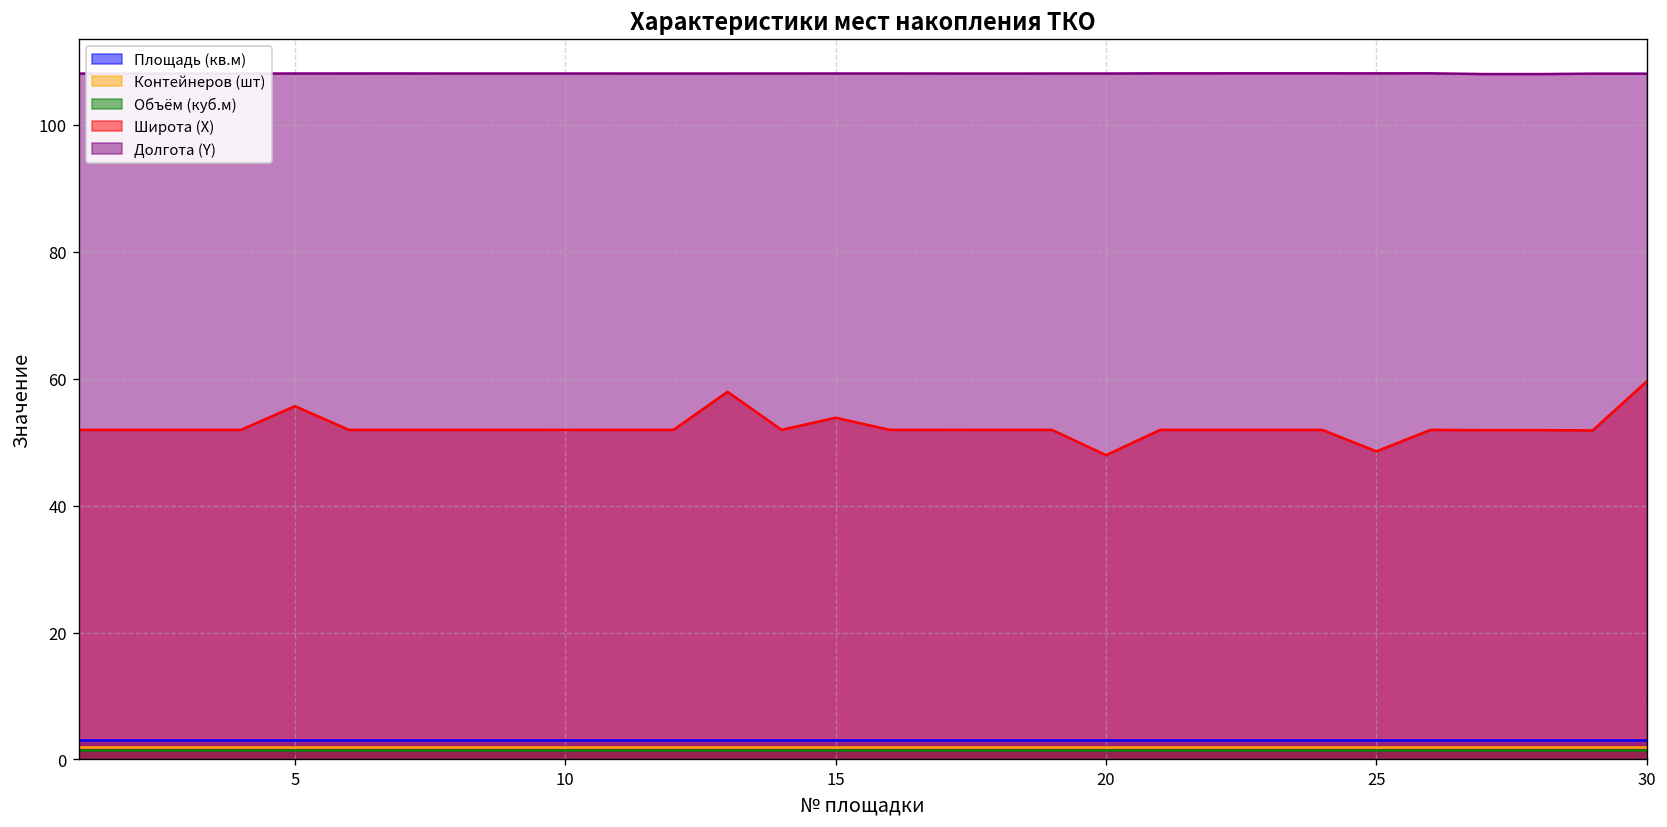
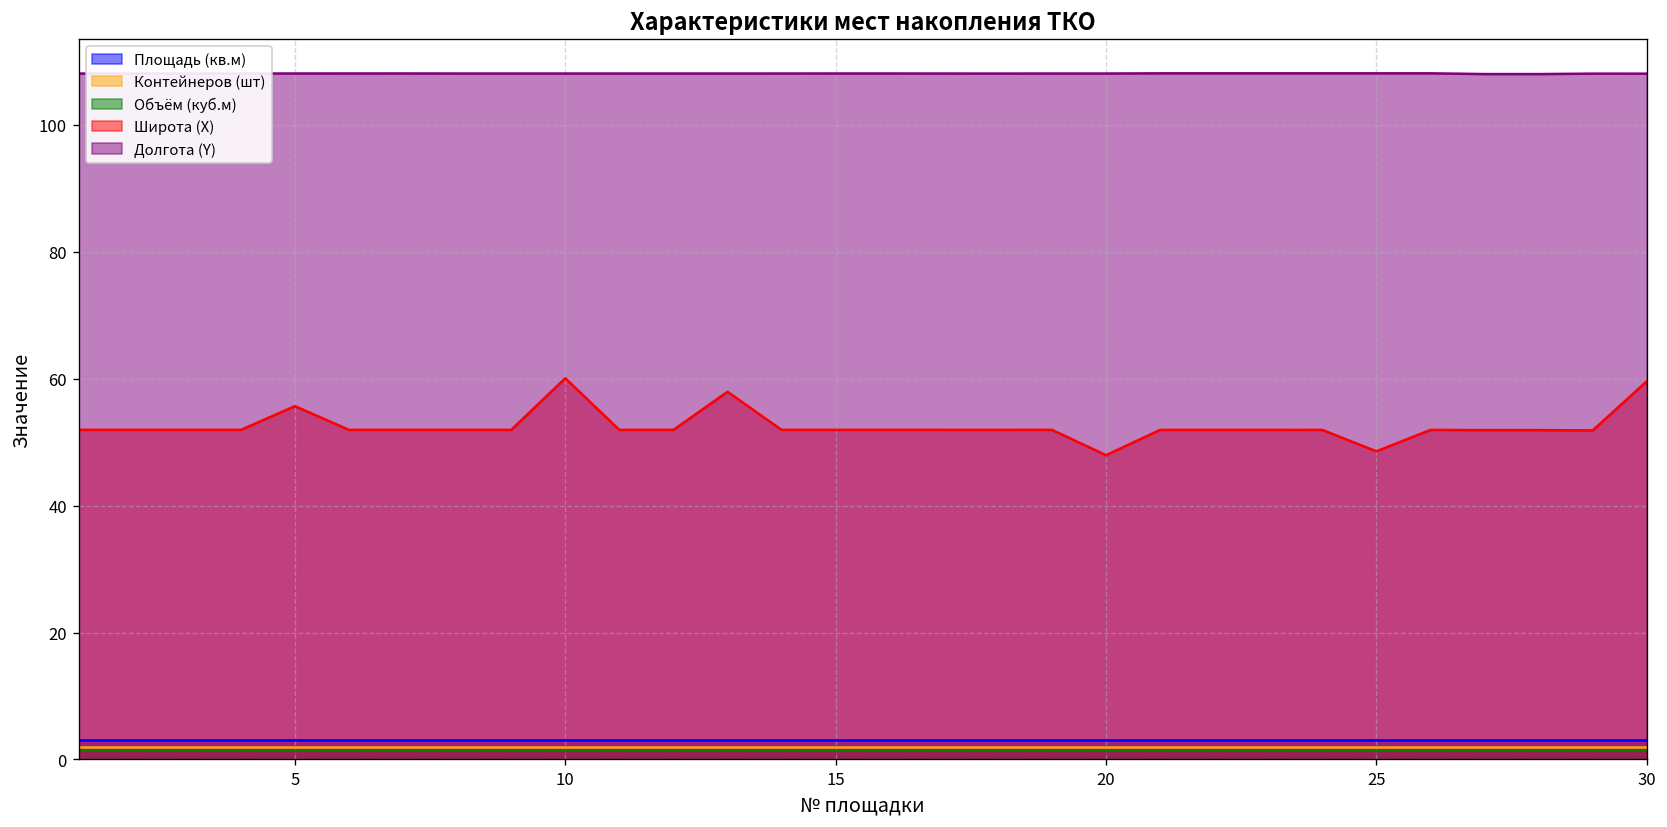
Широта (X), 10: 52 -> 60
Широта (X), 15: 54 -> 52
